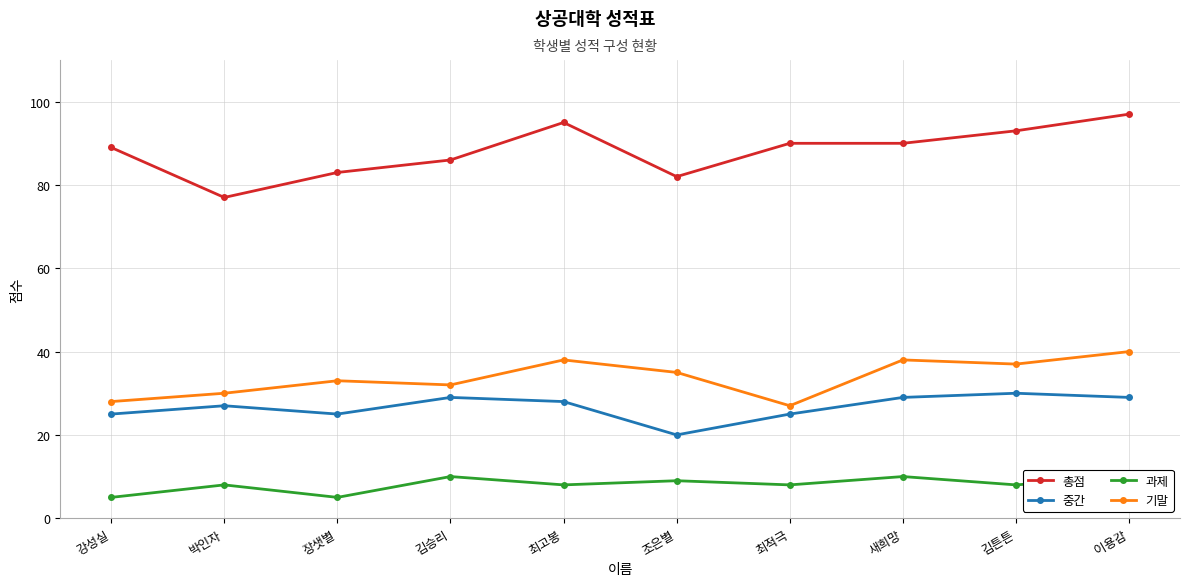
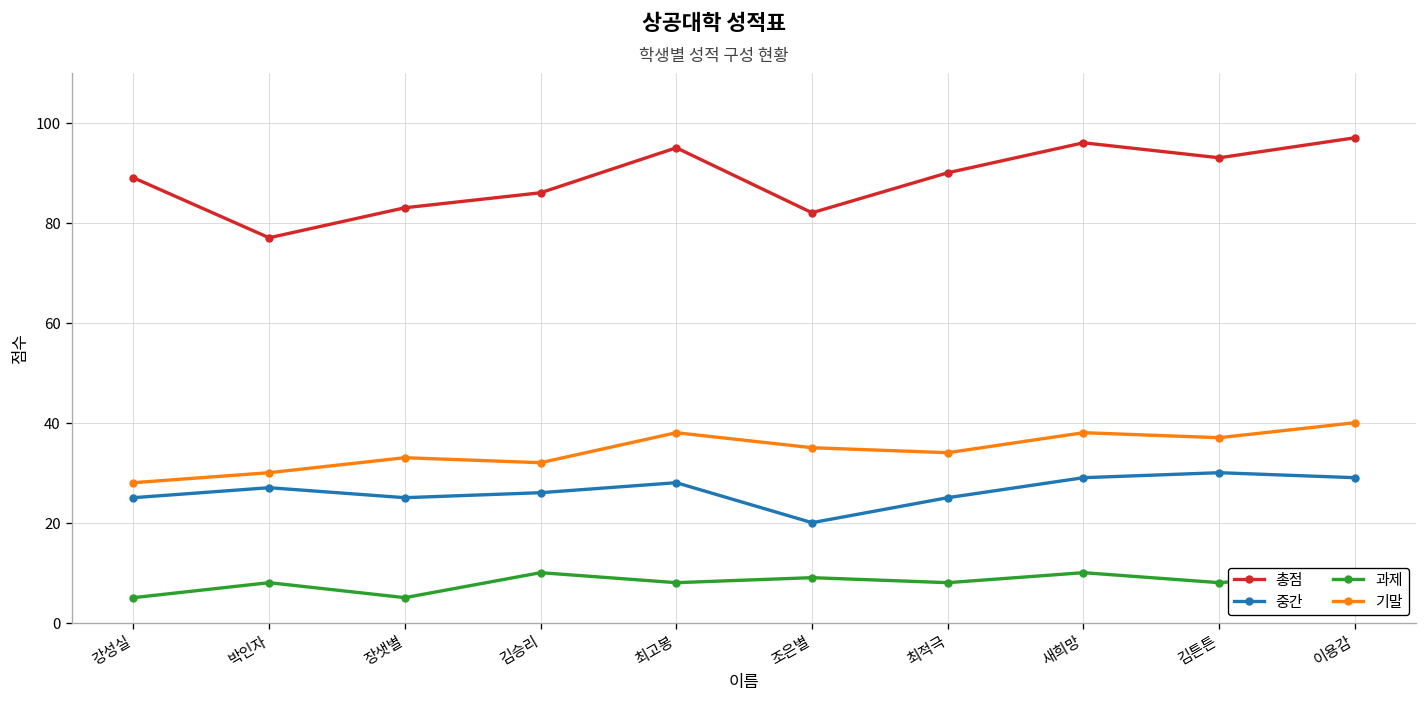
중간, 김승리: 29 -> 26
기말, 최적극: 27 -> 34
총점, 새희망: 90 -> 96
